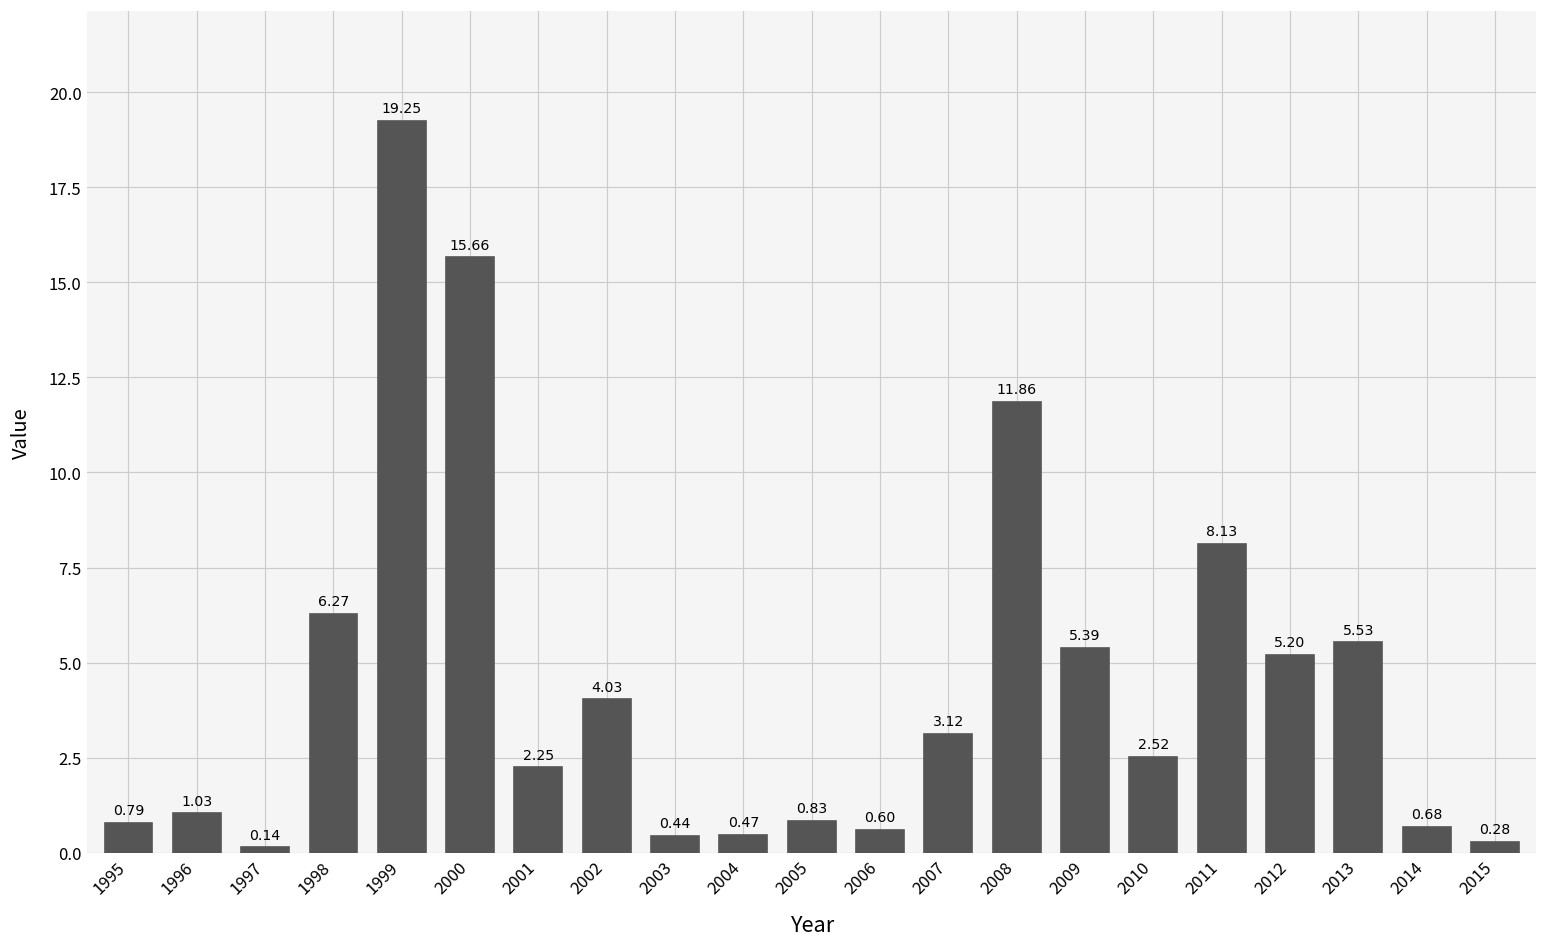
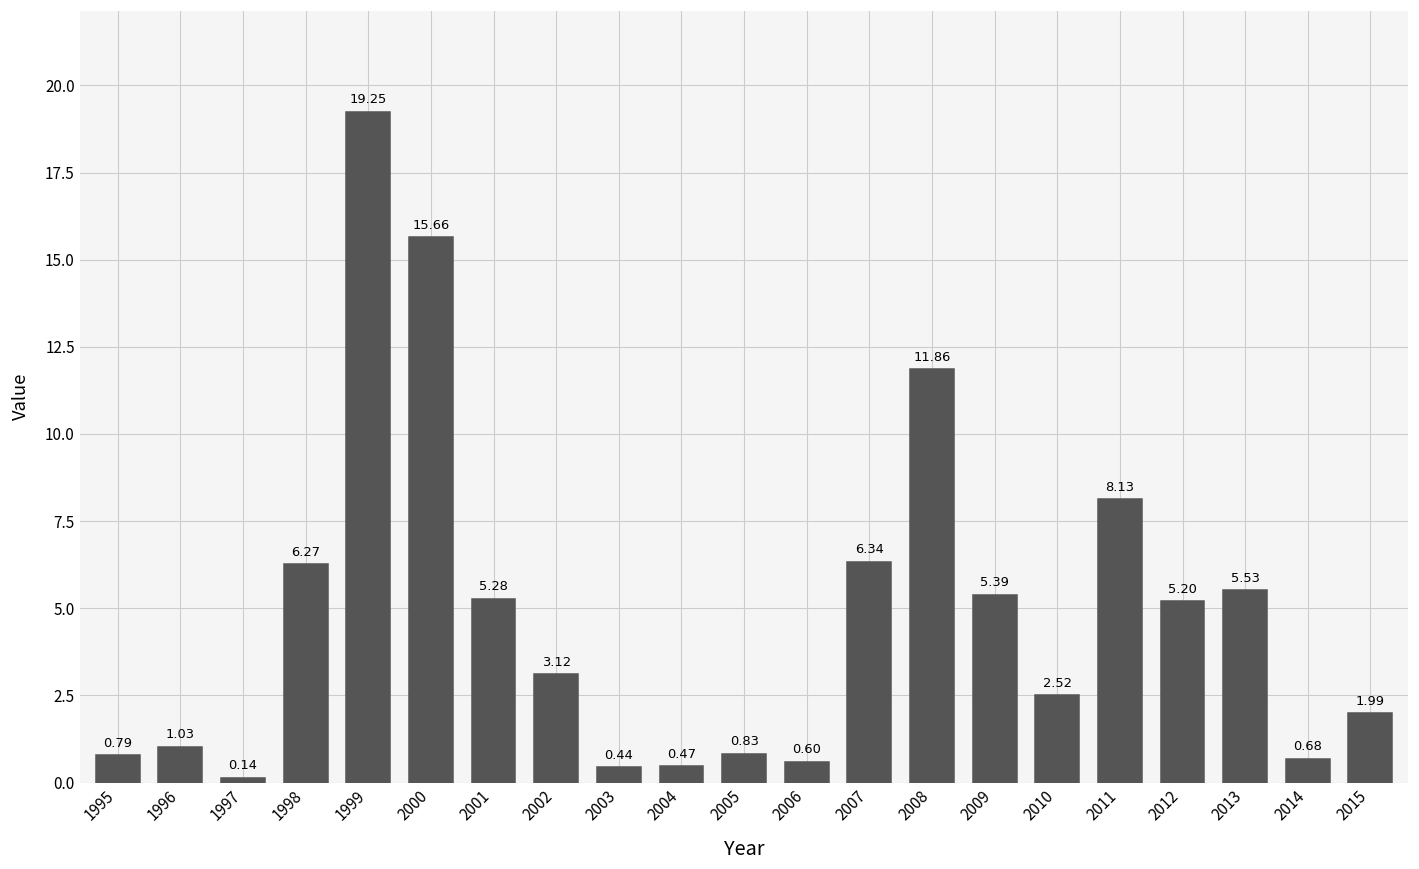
2001: 2.25 -> 5.28
2002: 4.03 -> 3.12
2007: 3.12 -> 6.34
2015: 0.28 -> 1.99
